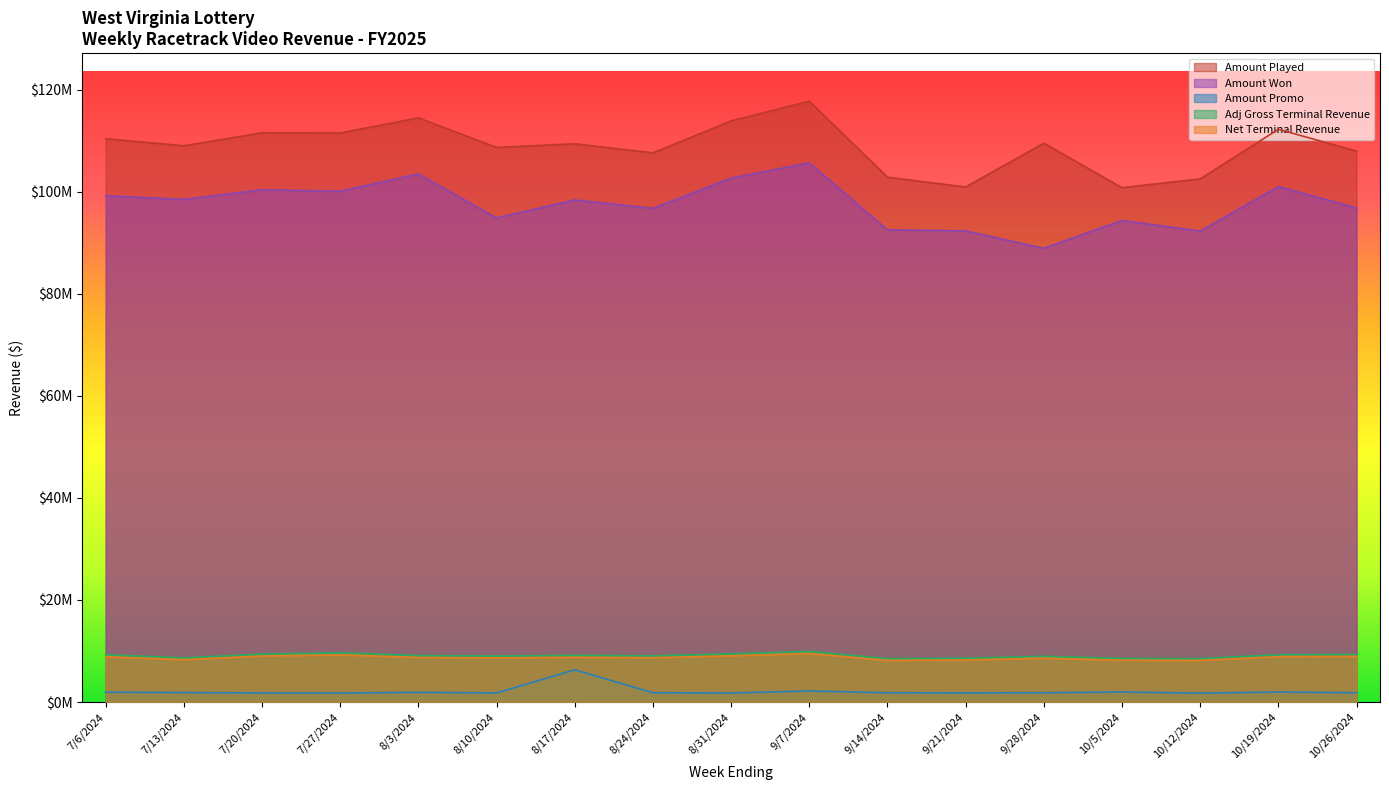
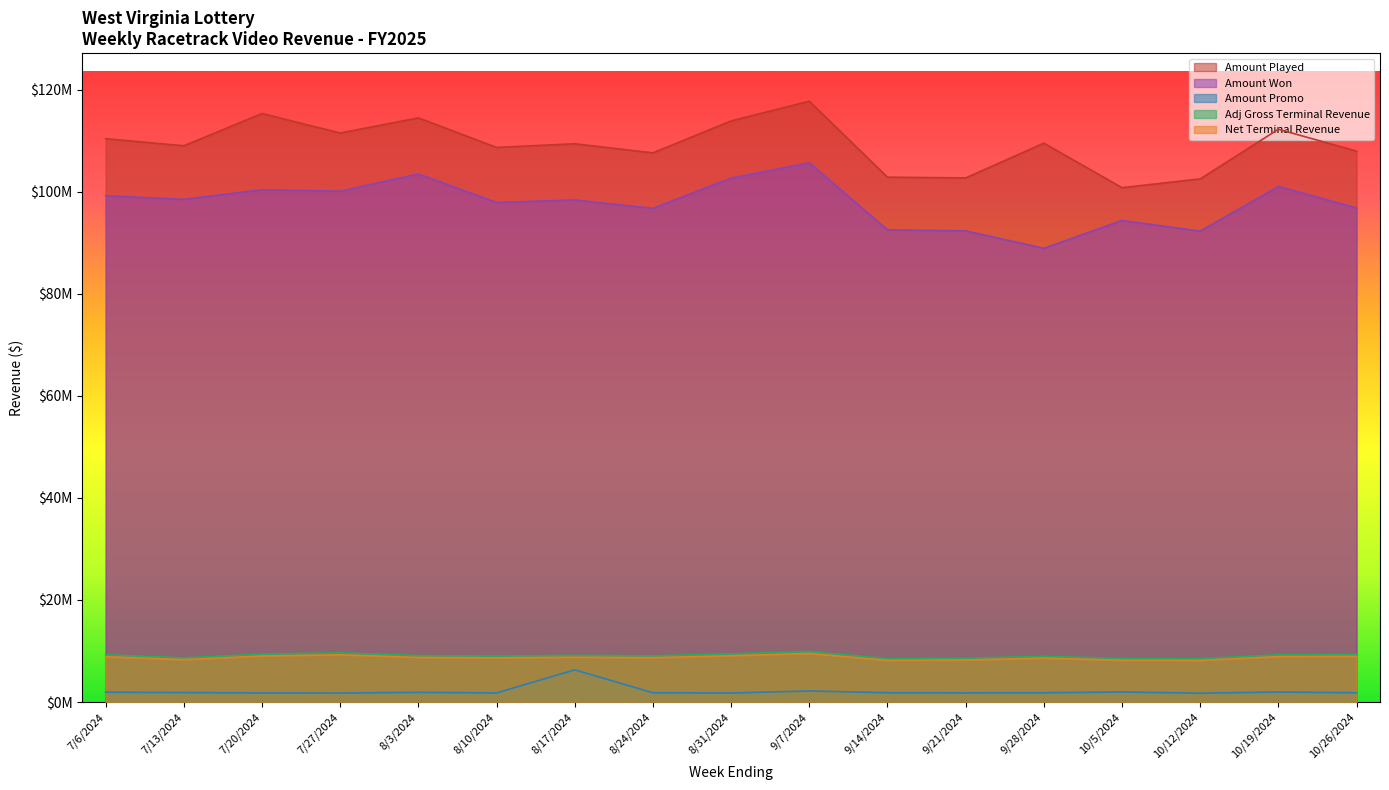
Amount Played, 7/20/2024: $112000000 -> $115000000
Amount Won, 8/10/2024: $95000000 -> $98000000
Amount Played, 9/21/2024: $101000000 -> $103000000
